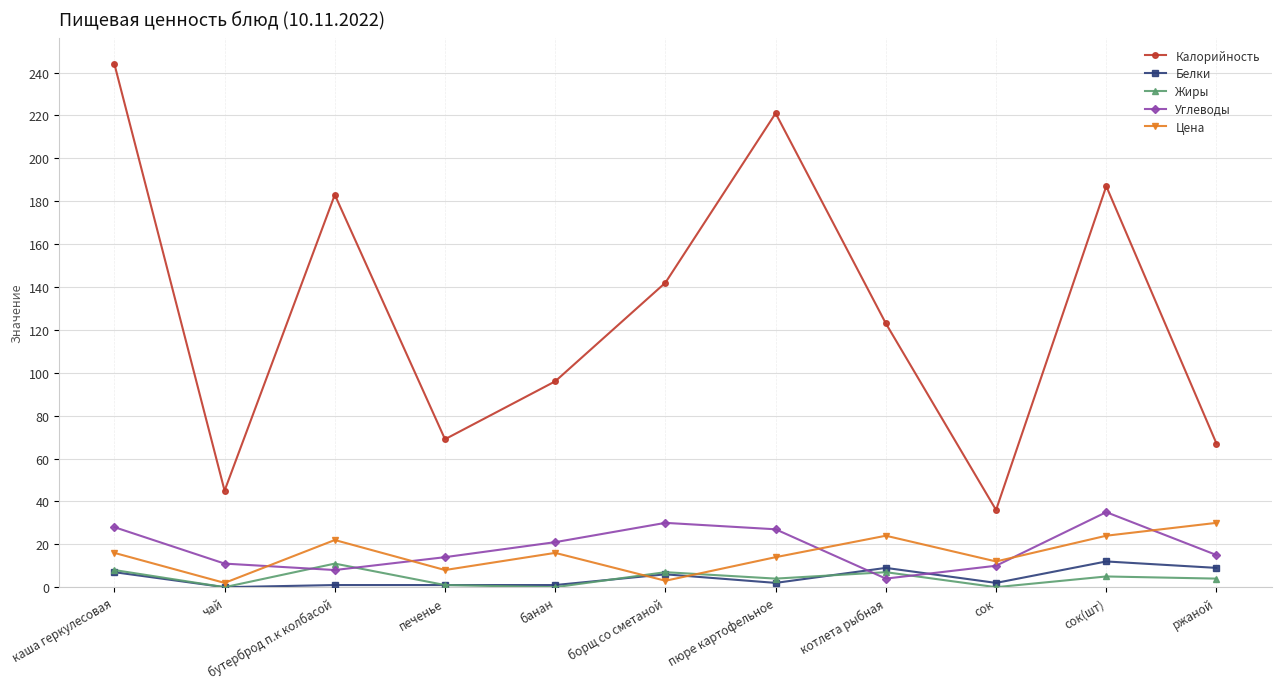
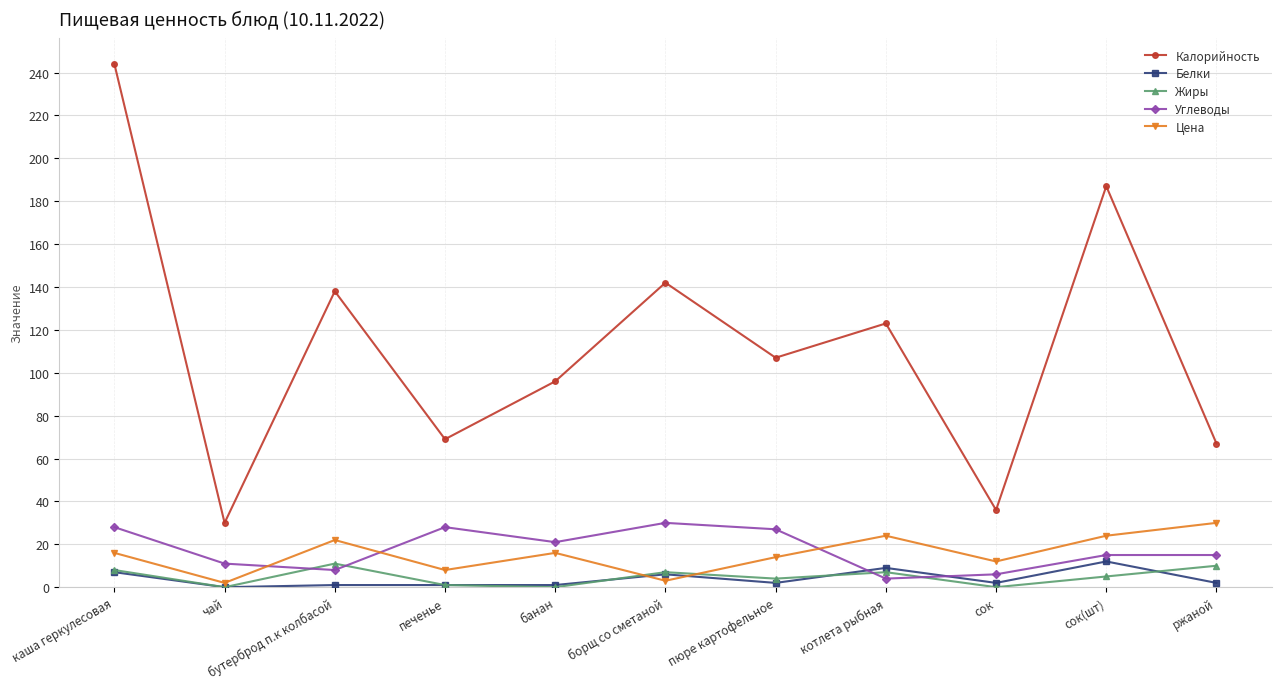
Калорийность, чай: 45 -> 30
Калорийность, бутерброд п.к колбасой: 183 -> 138
Углеводы, печенье: 14 -> 28
Калорийность, пюре картофельное: 221 -> 107
Углеводы, сок: 10 -> 6
Углеводы, сок(шт): 35 -> 15
Белки, ржаной: 9 -> 2
Жиры, ржаной: 4 -> 10
